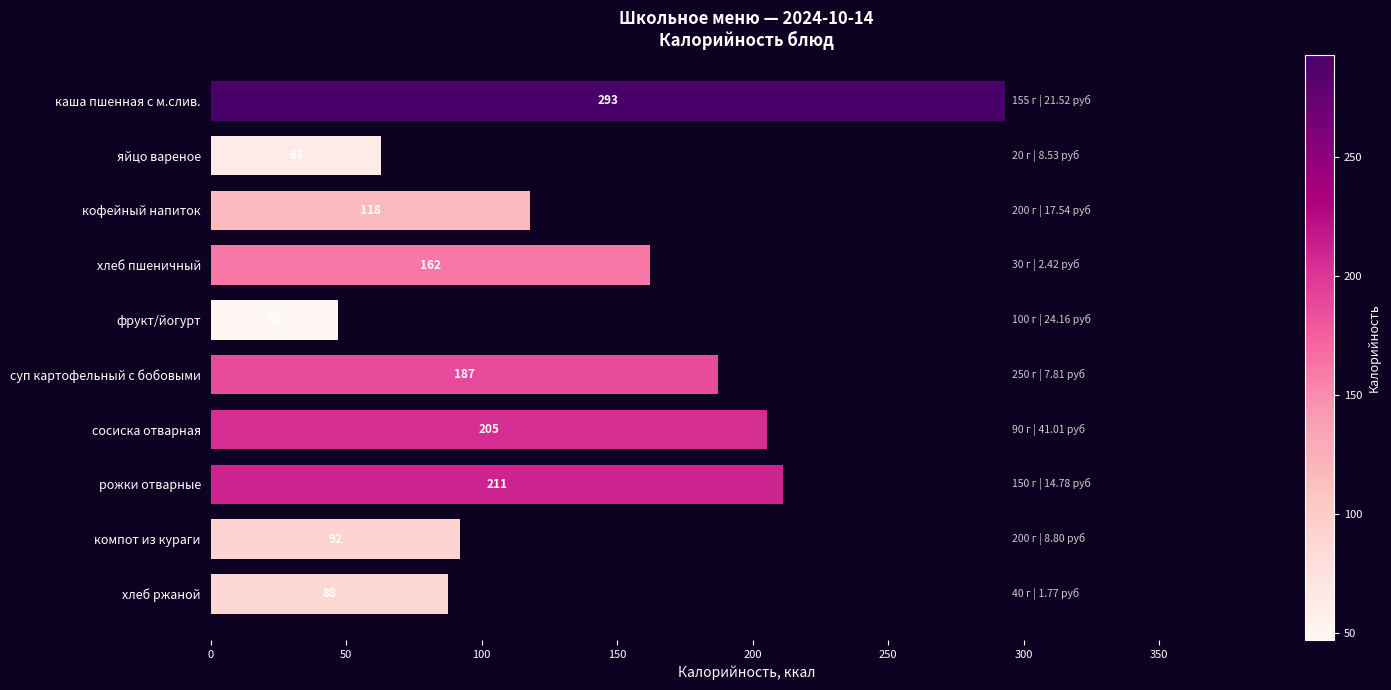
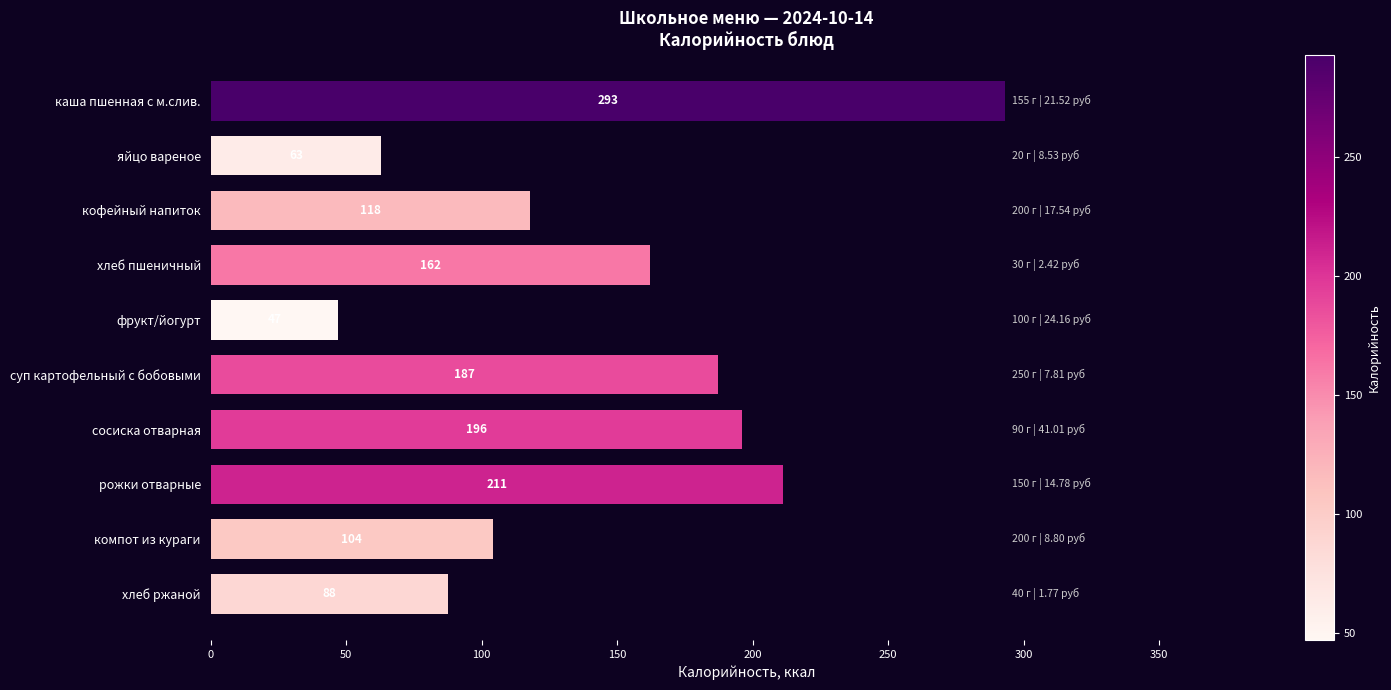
сосиска отварная: 205 -> 196
компот из кураги: 92 -> 104
